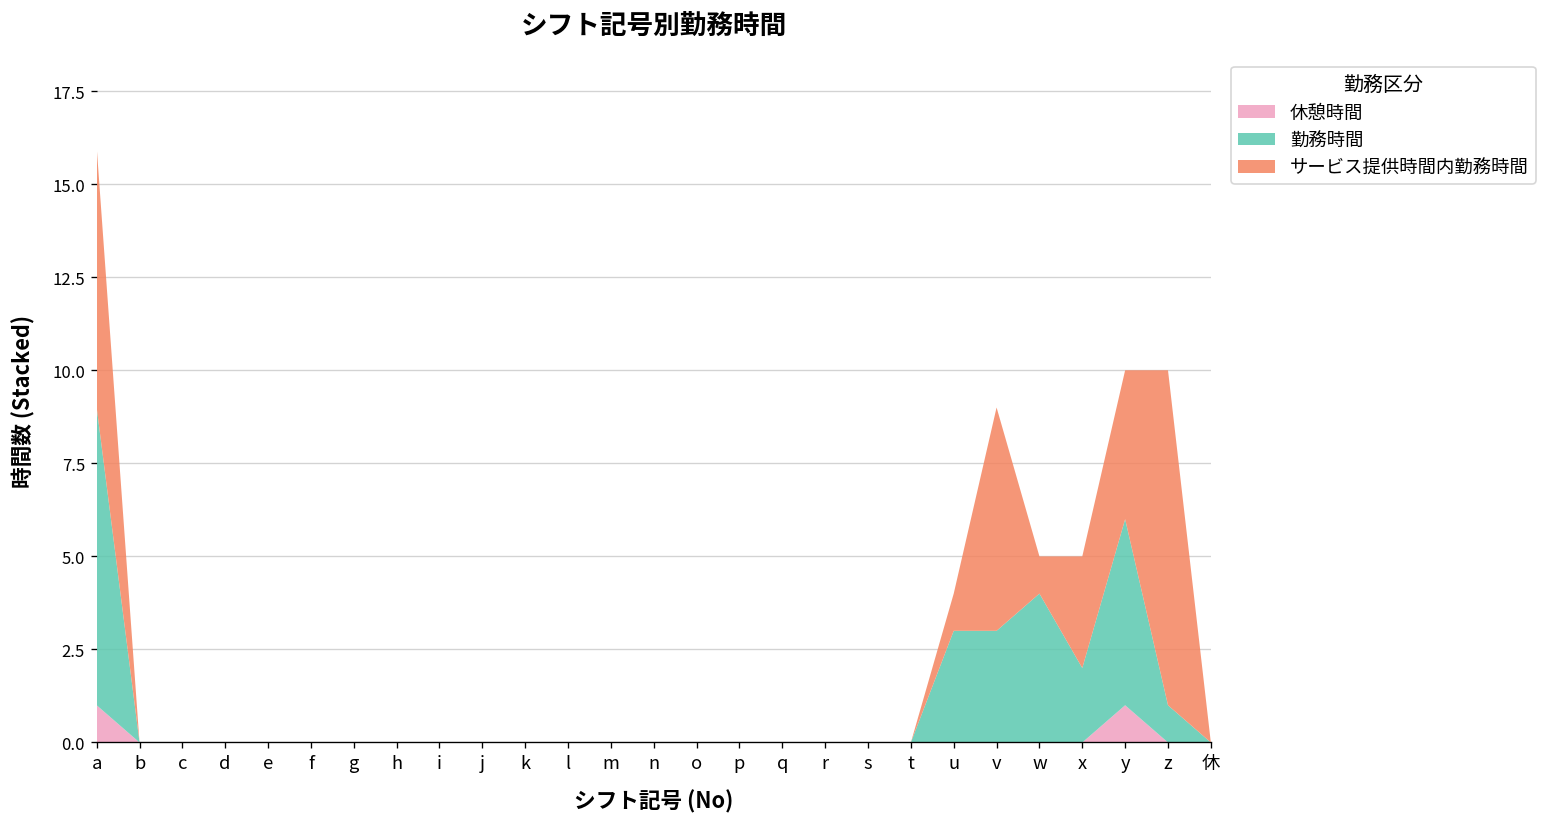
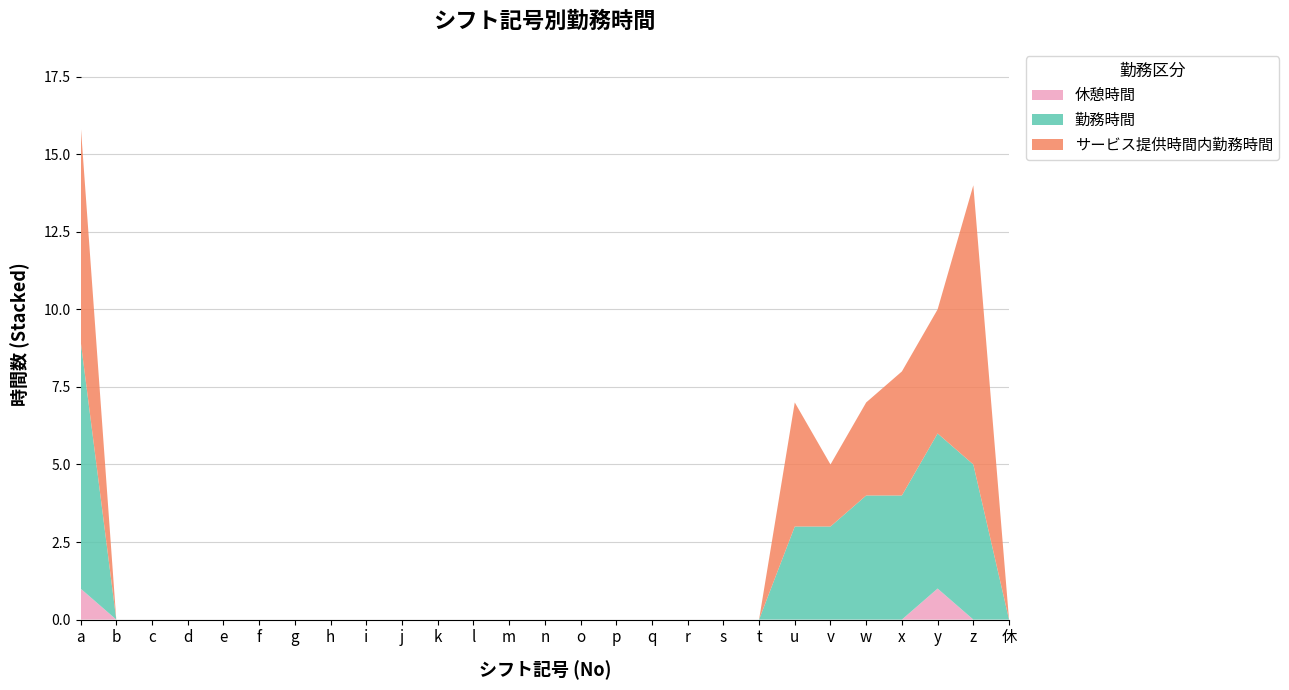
サービス提供時間内勤務時間, u: 1 -> 4
サービス提供時間内勤務時間, v: 6 -> 2
サービス提供時間内勤務時間, w: 1 -> 3
勤務時間, x: 2 -> 4
サービス提供時間内勤務時間, x: 3 -> 4
勤務時間, z: 1 -> 5
